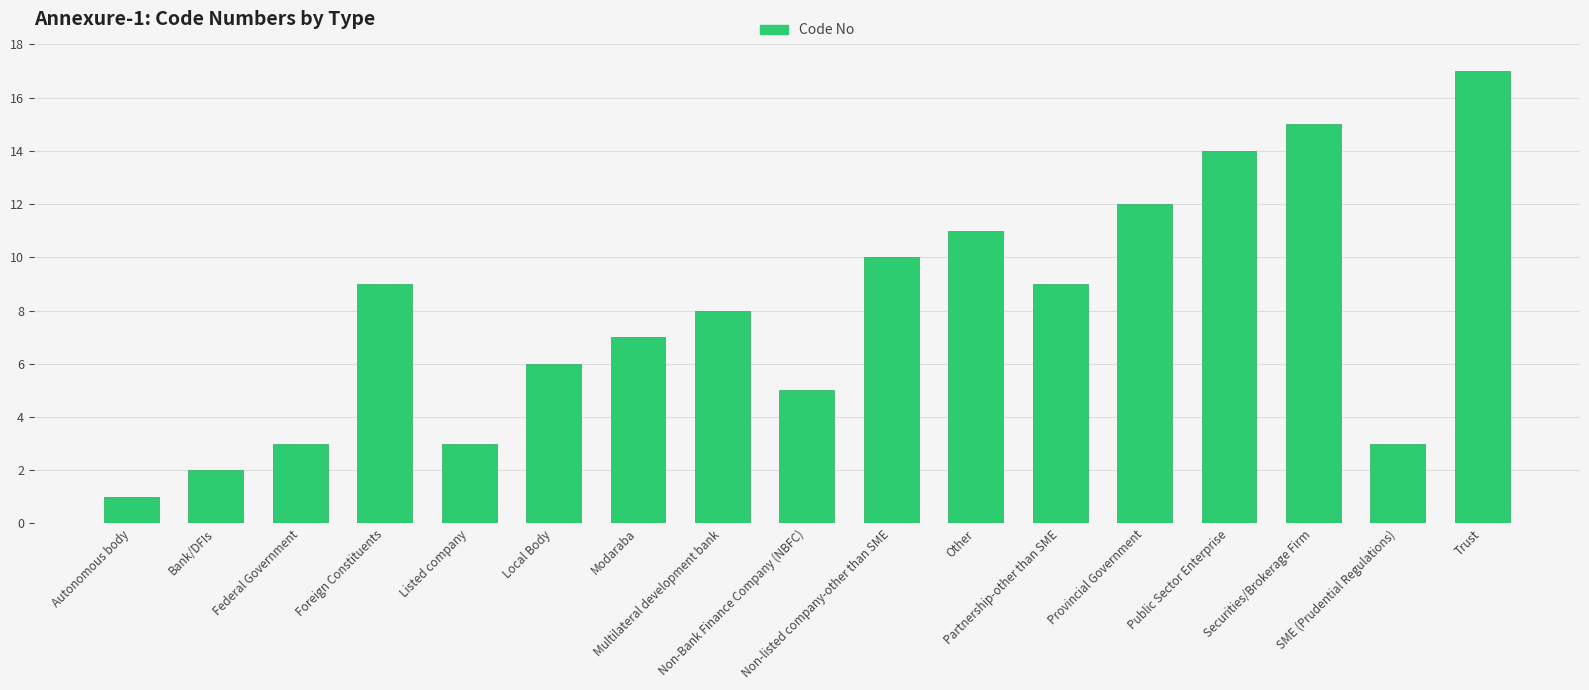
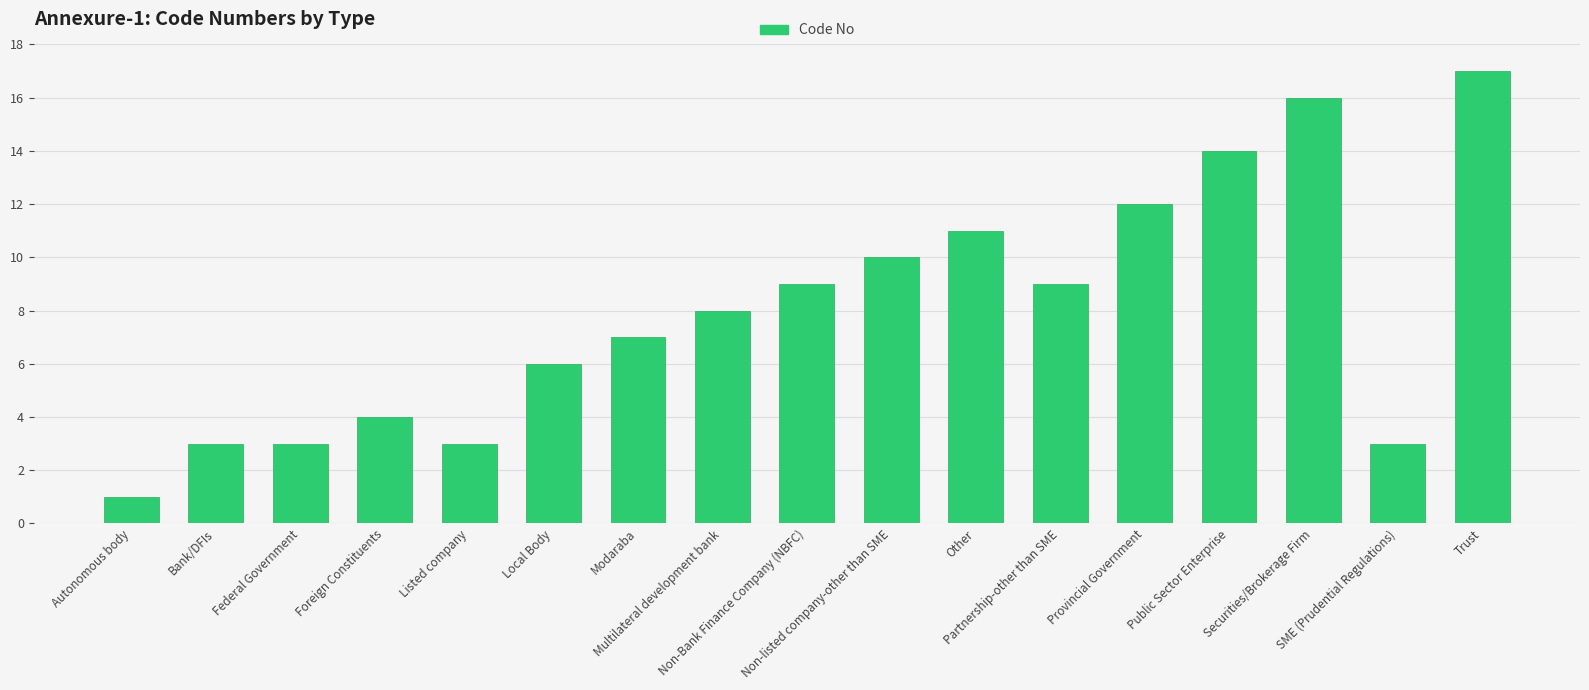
Bank/DFIs: 2 -> 3
Foreign Constituents: 9 -> 4
Non-Bank Finance Company (NBFC): 5 -> 9
Securities/Brokerage Firm: 15 -> 16
